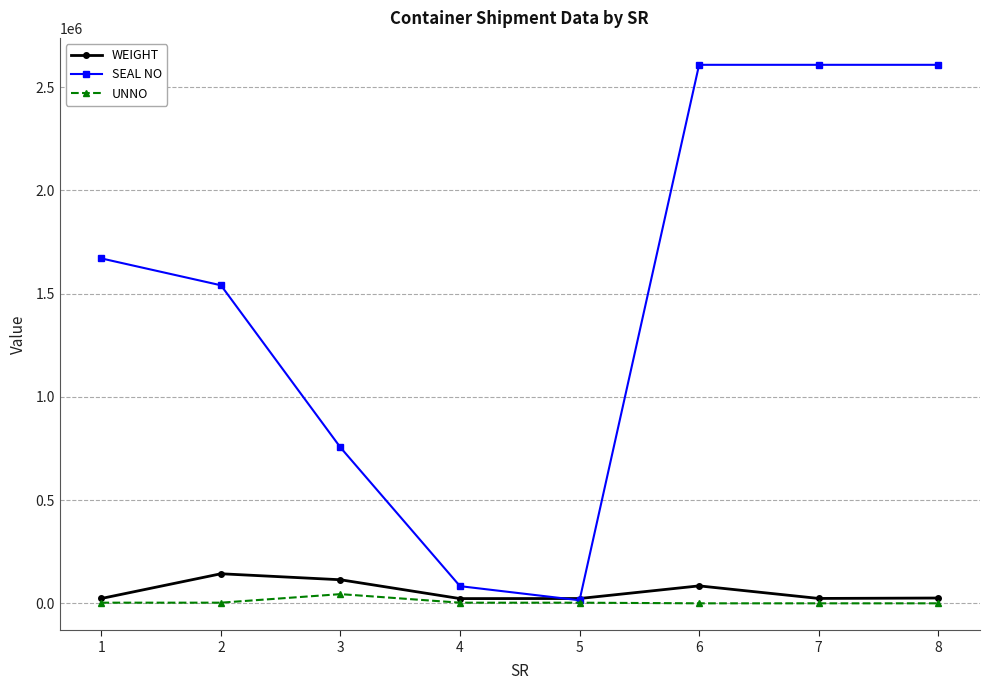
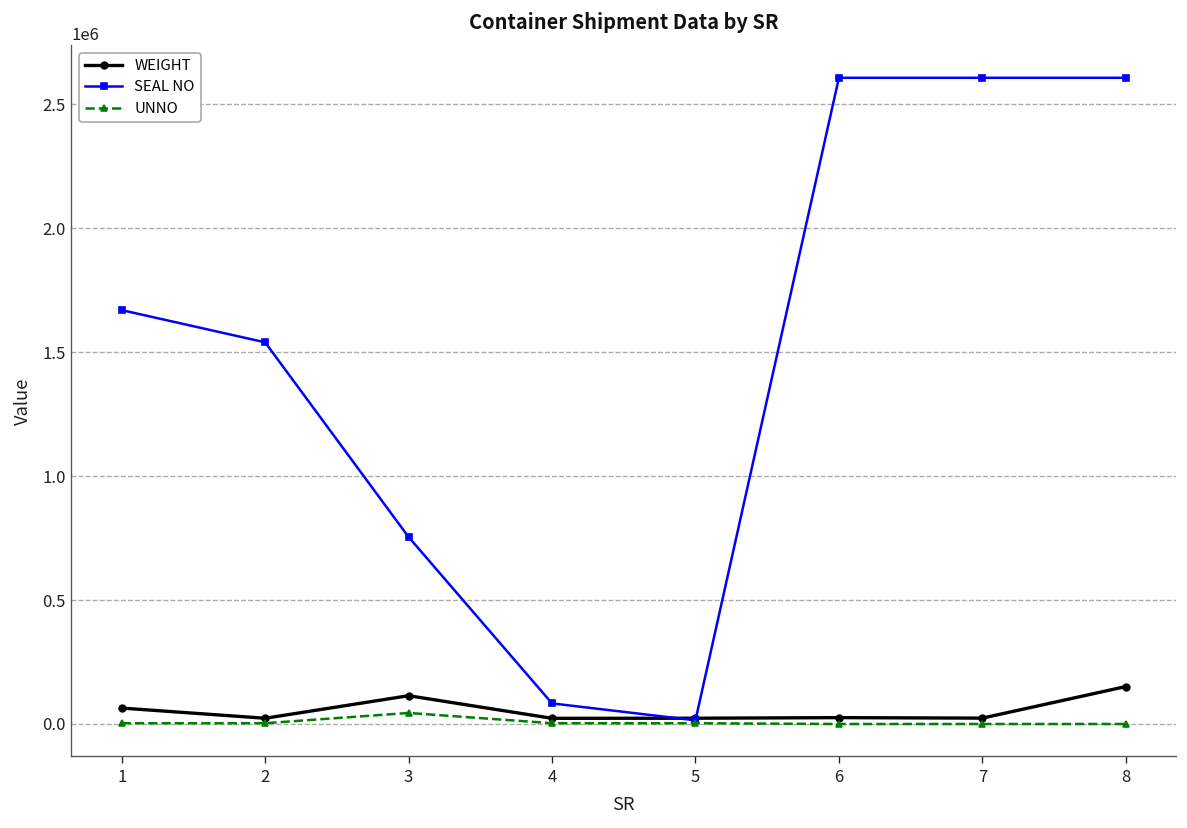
WEIGHT, 1: 20000 -> 60000
WEIGHT, 2: 140000 -> 20000
WEIGHT, 6: 80000 -> 30000
WEIGHT, 8: 30000 -> 150000
